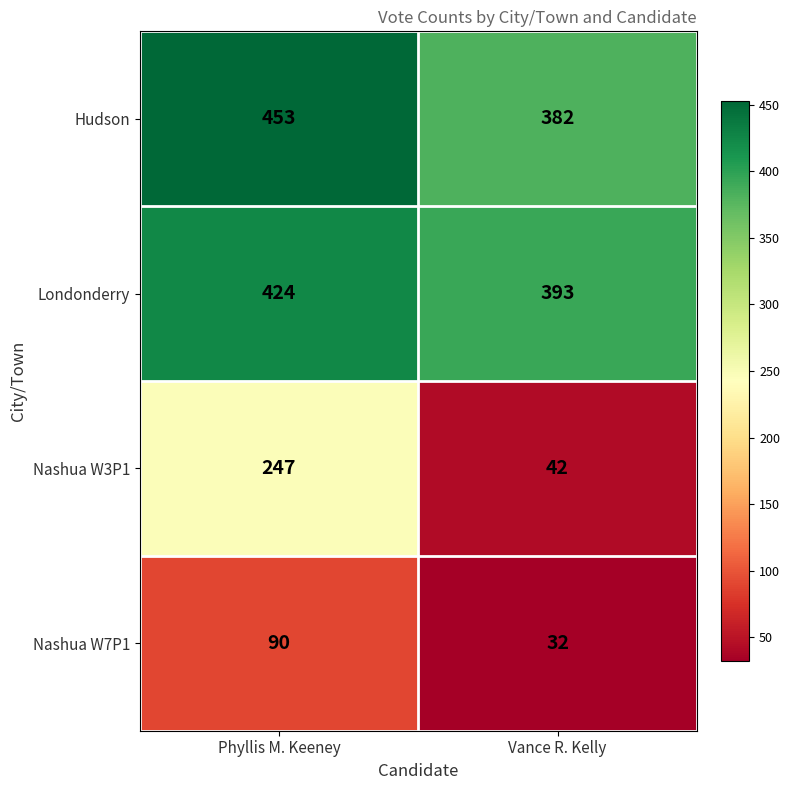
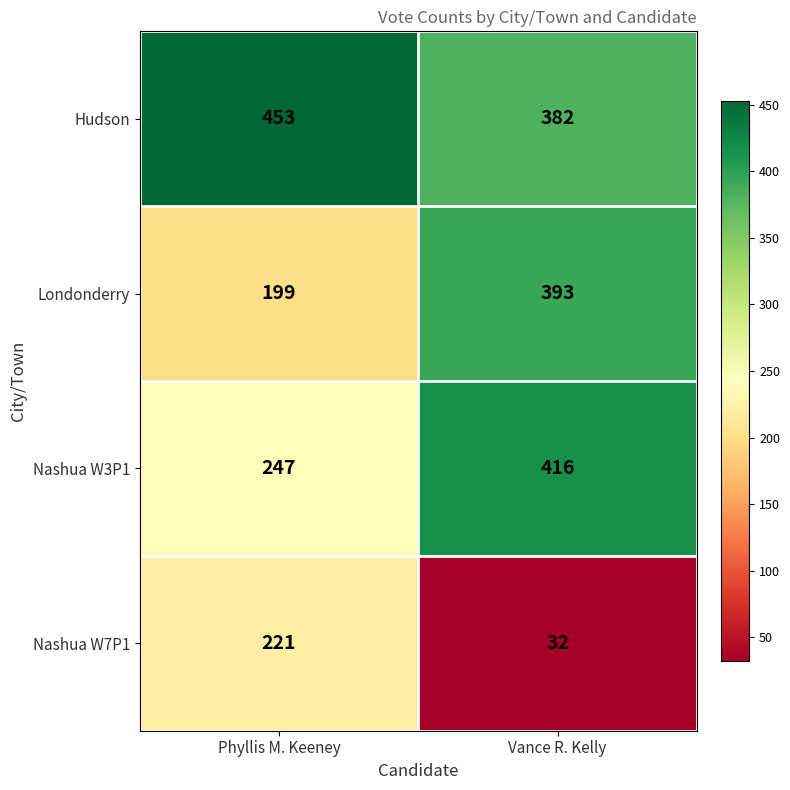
Londonderry, Phyllis M. Keeney: 424 -> 199
Nashua W3P1, Vance R. Kelly: 42 -> 416
Nashua W7P1, Phyllis M. Keeney: 90 -> 221
